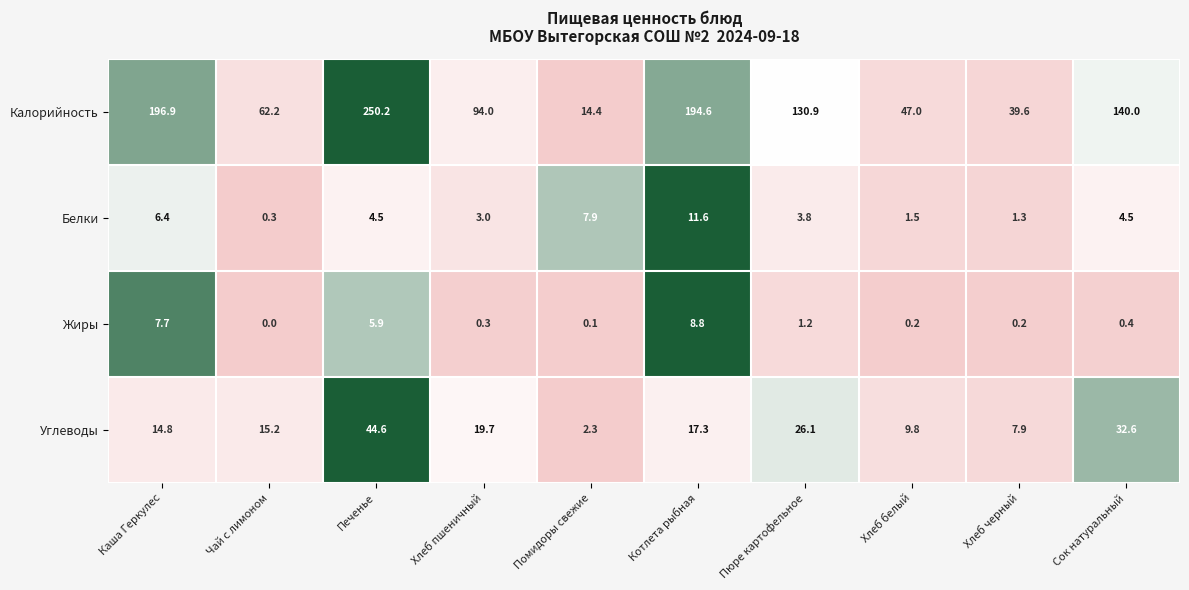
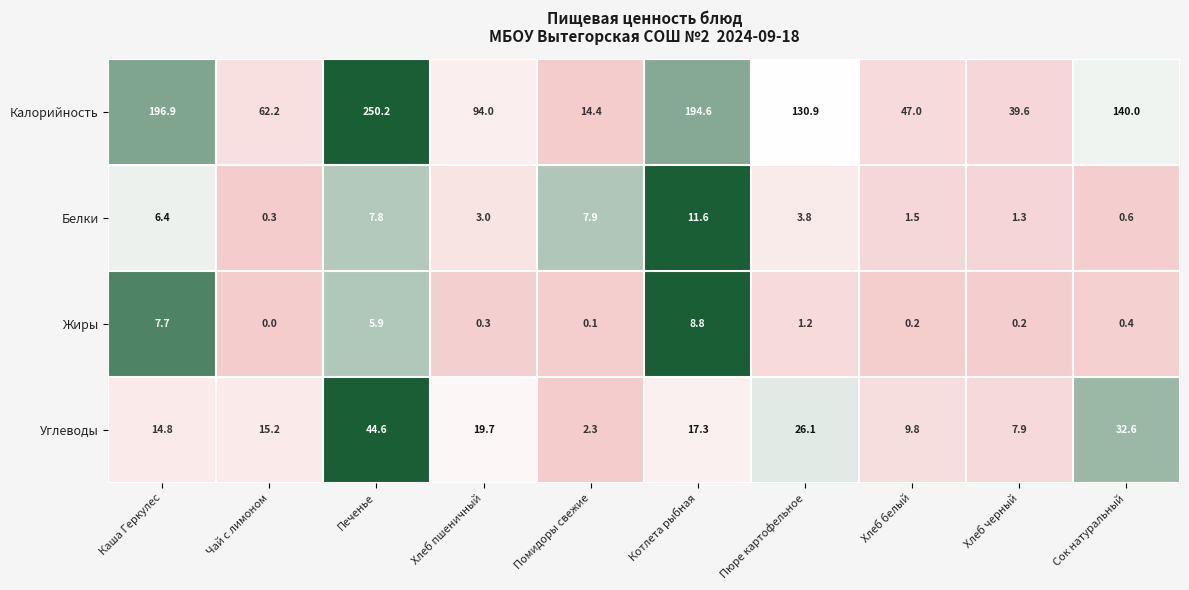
Белки, Печенье: 4.5 -> 7.8
Белки, Сок натуральный: 4.5 -> 0.6
